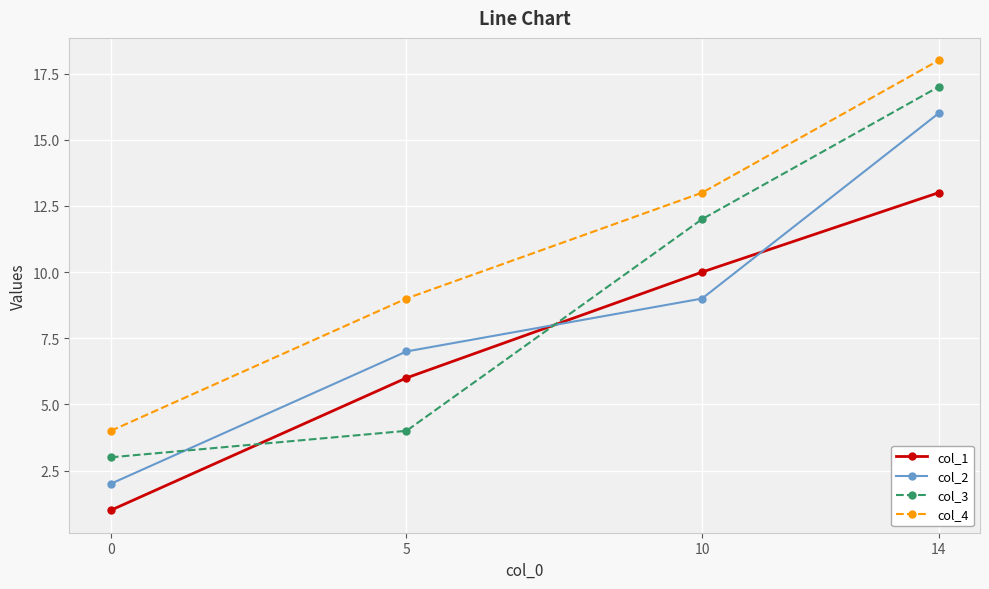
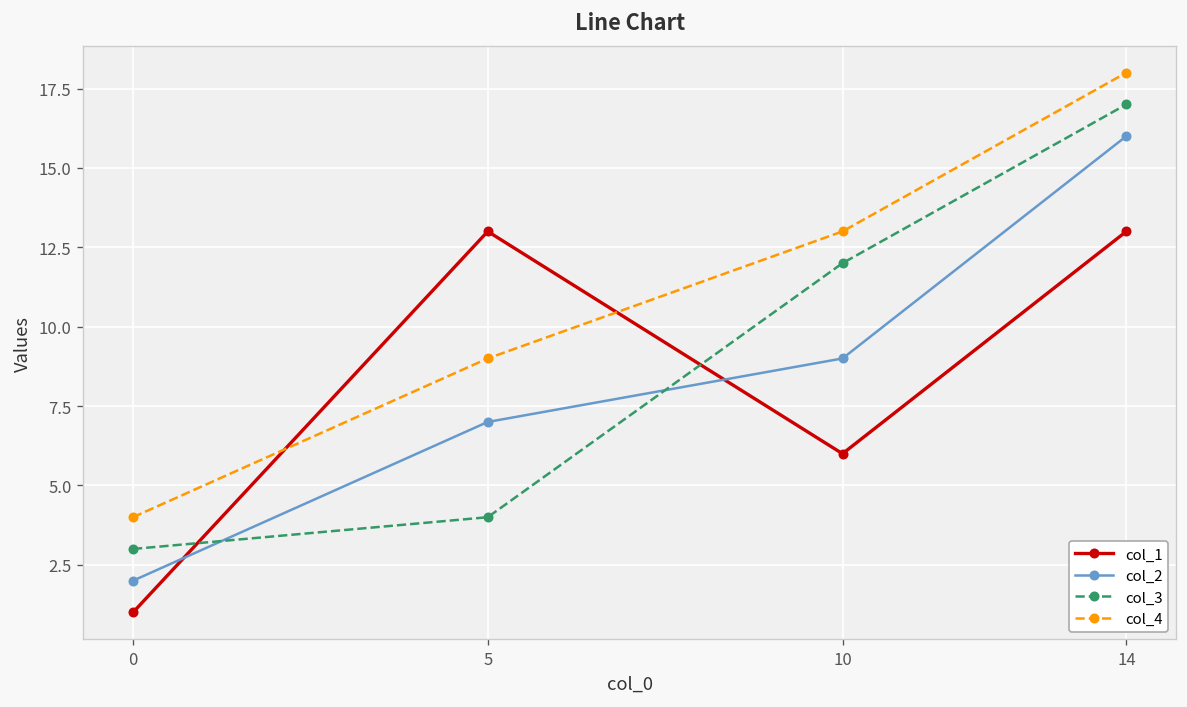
col_1, 5: 6 -> 13
col_1, 10: 10 -> 6
